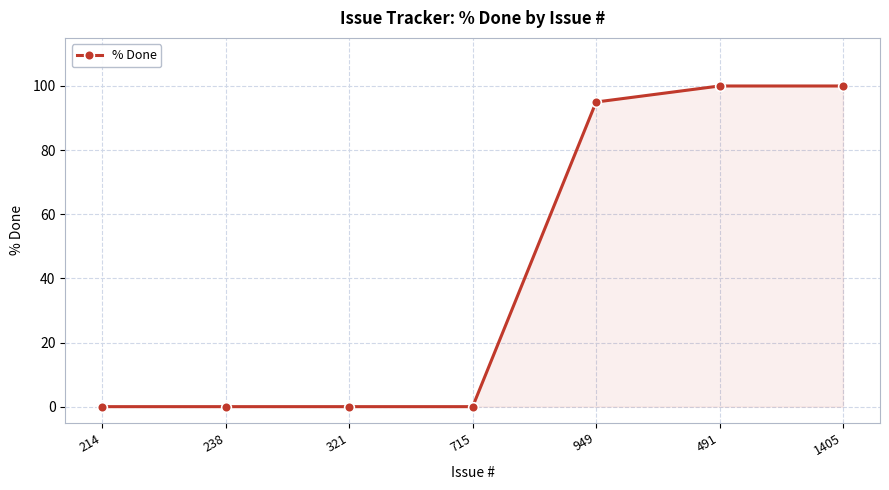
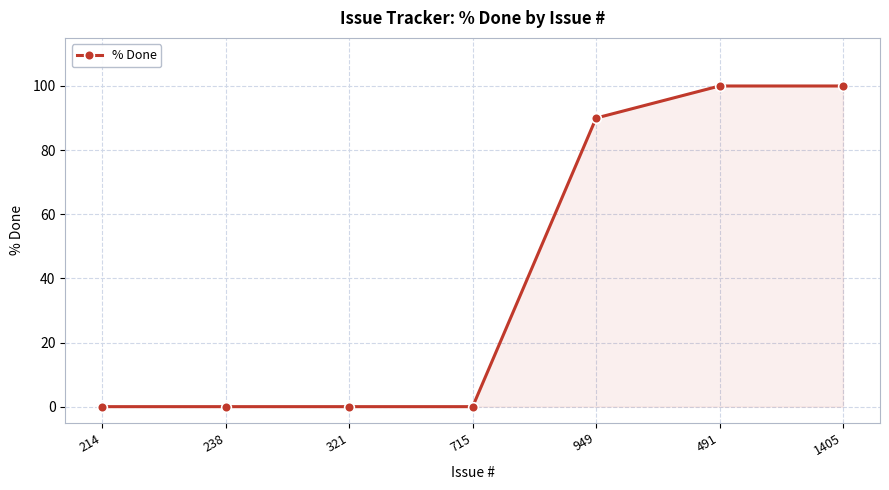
949: 95 -> 90
